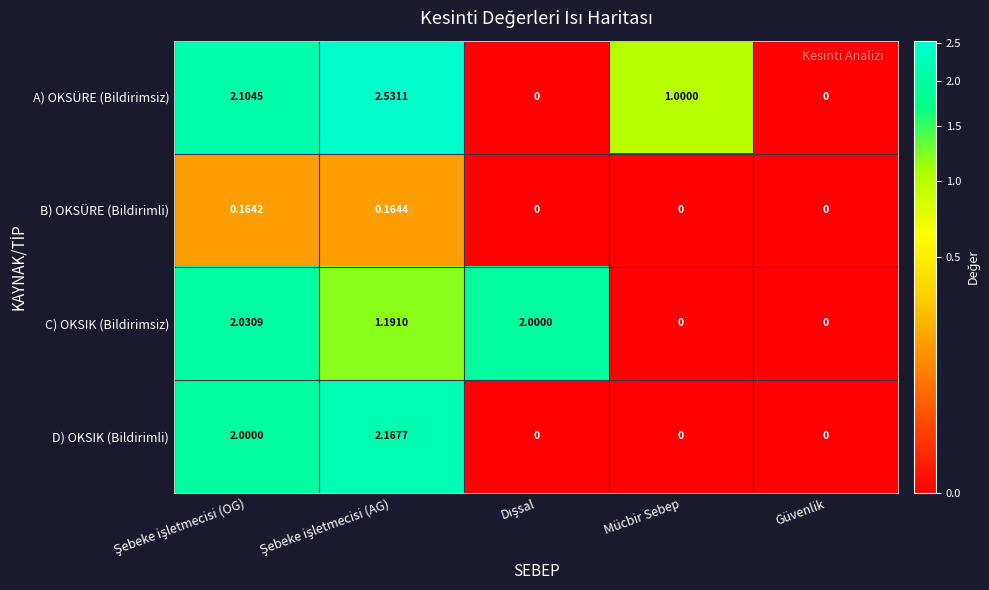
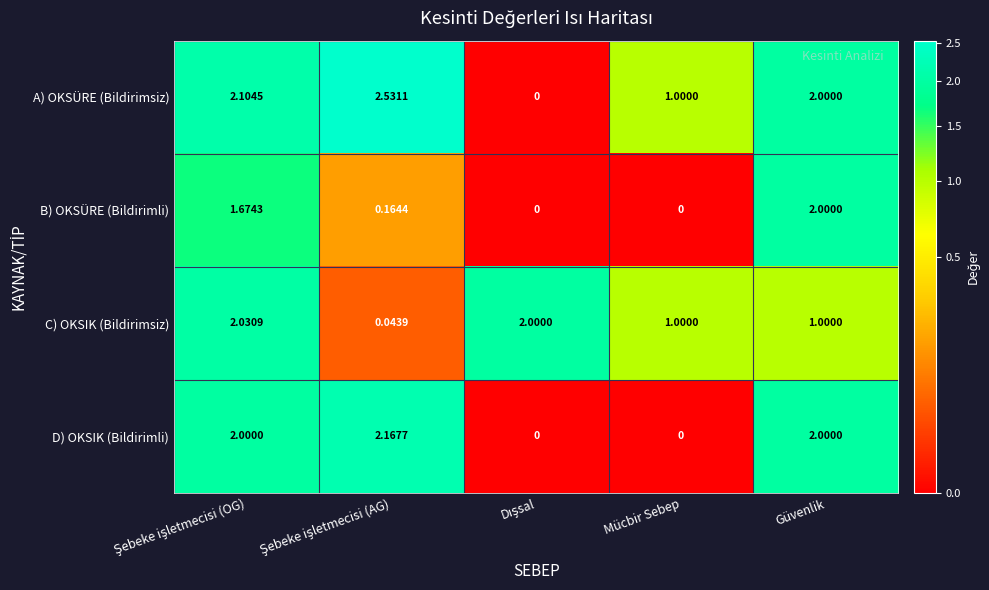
A) OKSÜRE (Bildirimsiz), Güvenlik: 0 -> 2.0000
B) OKSÜRE (Bildirimli), Şebeke işletmecisi (OG): 0.1642 -> 1.6743
B) OKSÜRE (Bildirimli), Güvenlik: 0 -> 2.0000
C) OKSIK (Bildirimsiz), Şebeke işletmecisi (AG): 1.1910 -> 0.0439
C) OKSIK (Bildirimsiz), Mücbir Sebep: 0 -> 1.0000
C) OKSIK (Bildirimsiz), Güvenlik: 0 -> 1.0000
D) OKSIK (Bildirimli), Güvenlik: 0 -> 2.0000
